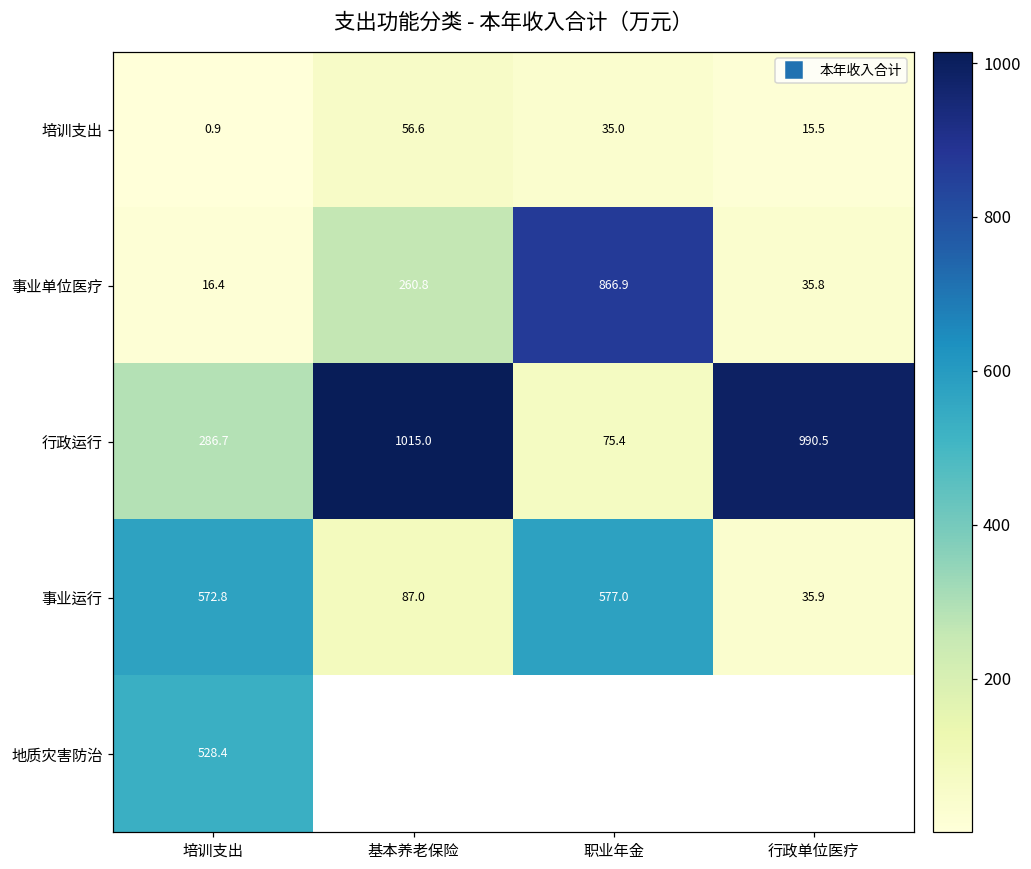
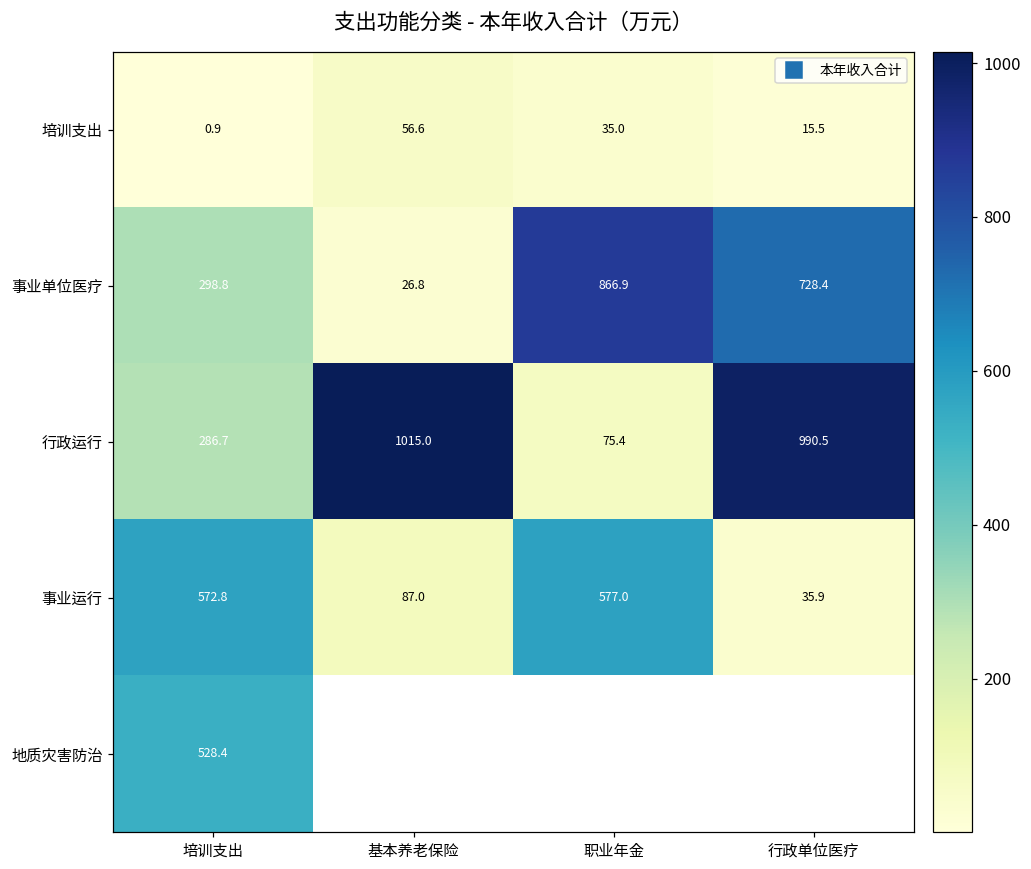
事业单位医疗, 培训支出: 16.4 -> 298.8
事业单位医疗, 基本养老保险: 260.8 -> 26.8
事业单位医疗, 行政单位医疗: 35.8 -> 728.4
